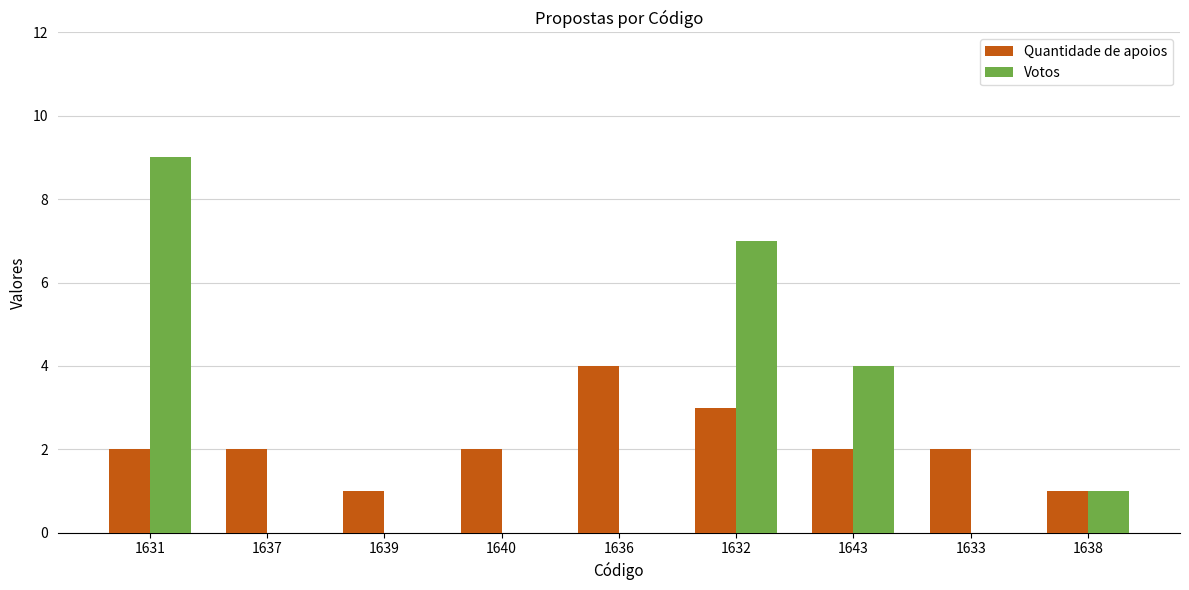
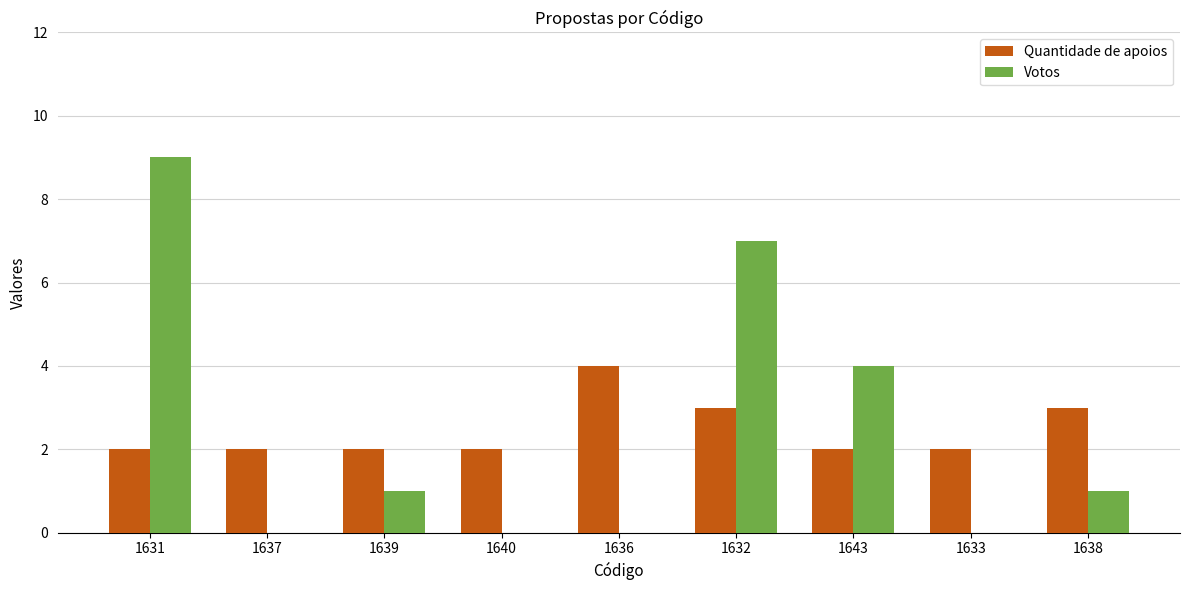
Quantidade de apoios, 1639: 1 -> 2
Votos, 1639: 0 -> 1
Quantidade de apoios, 1638: 1 -> 3
